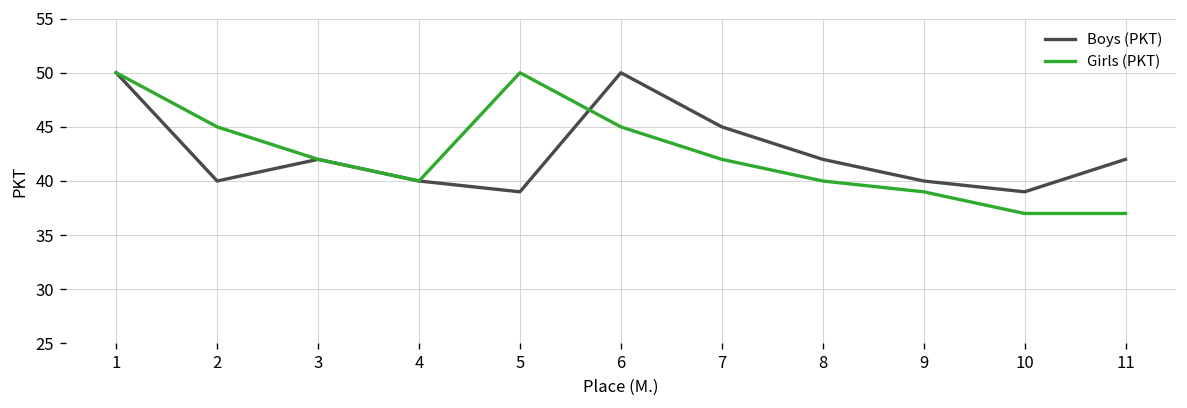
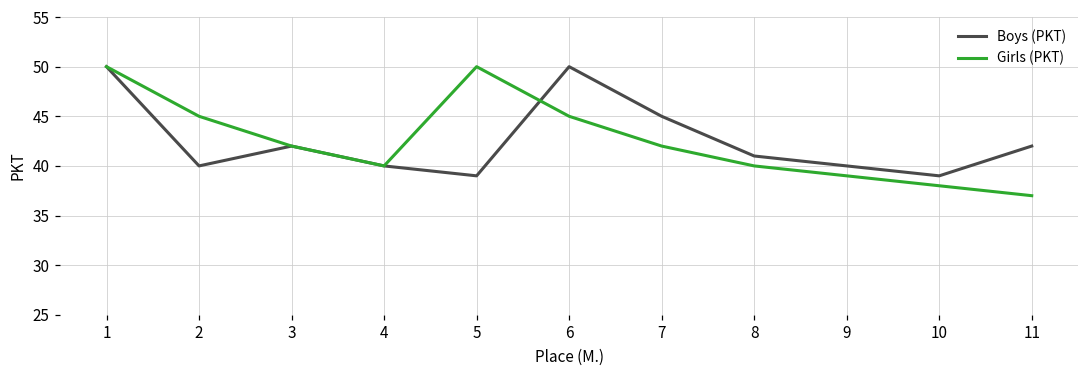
Boys (PKT), 8: 42 -> 41
Girls (PKT), 10: 37 -> 38
